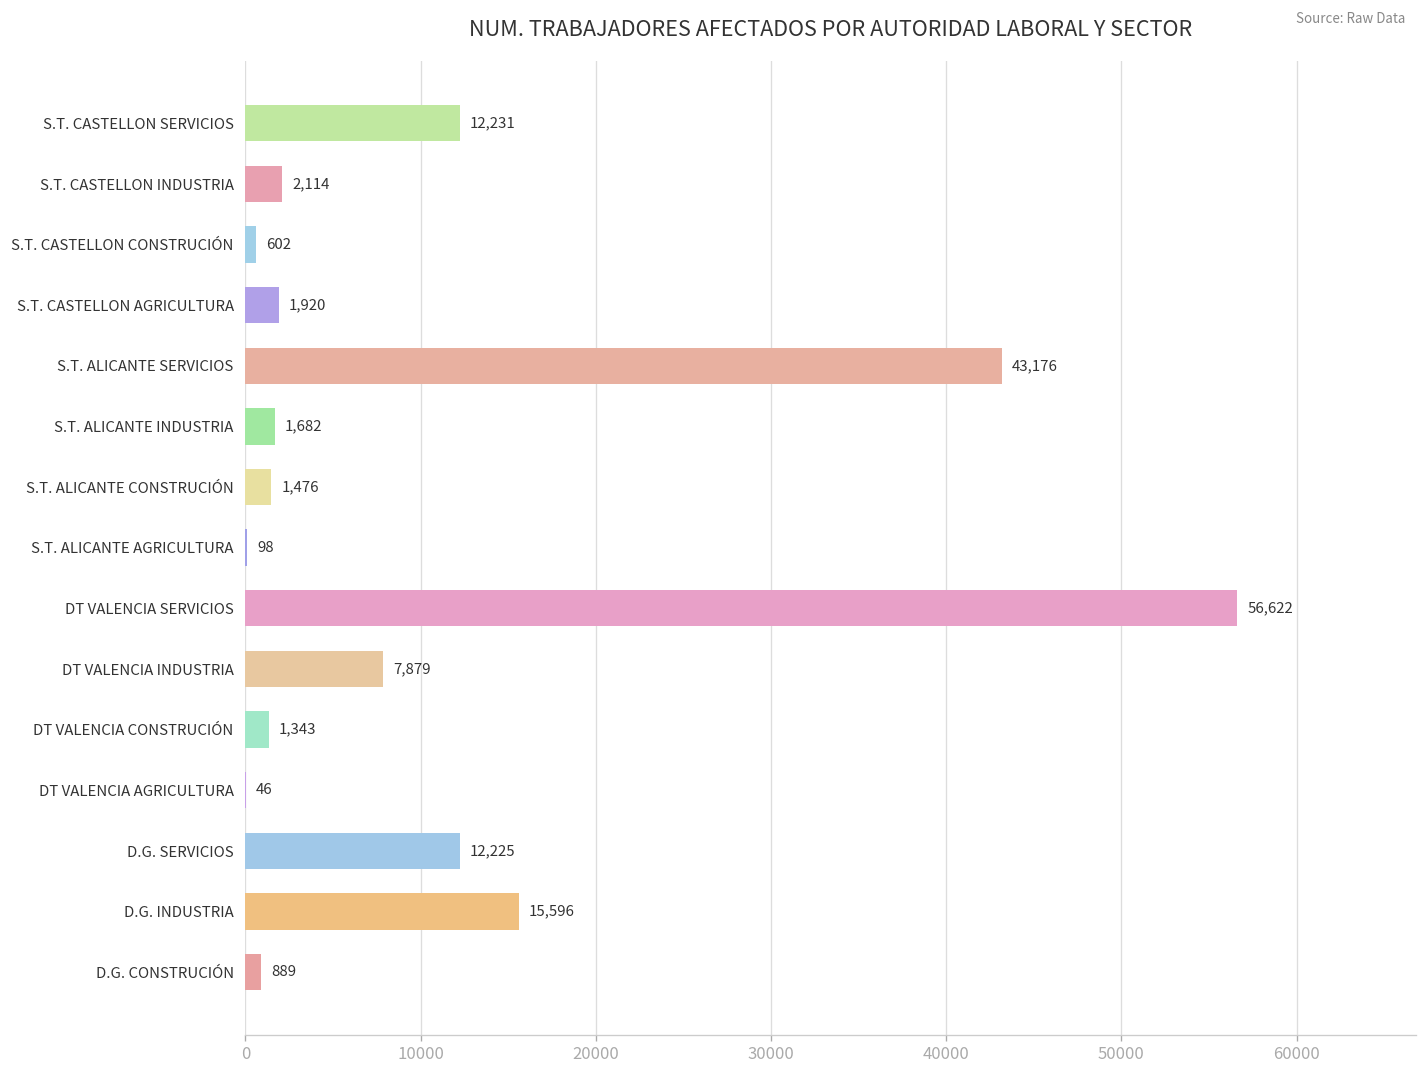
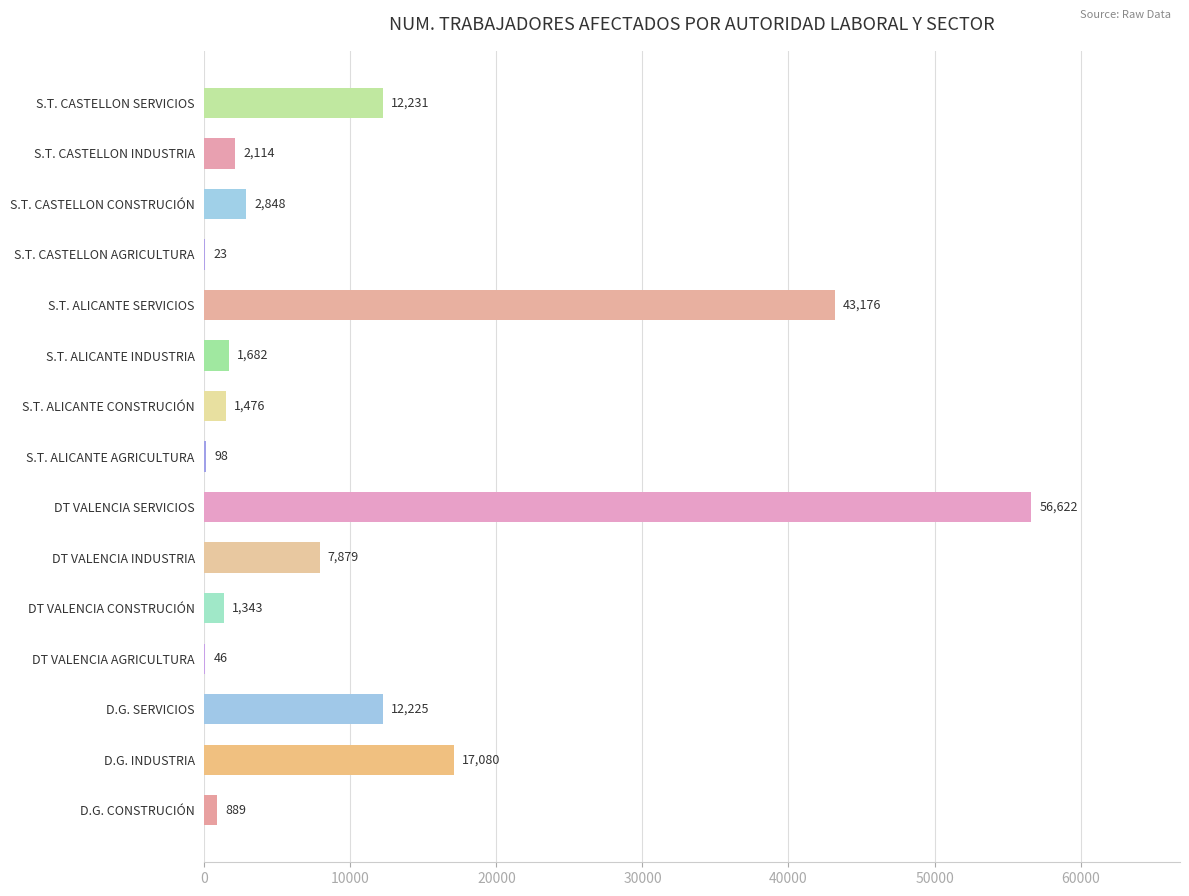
S.T. CASTELLON CONSTRUCIÓN: 602 -> 2,848
S.T. CASTELLON AGRICULTURA: 1,920 -> 23
D.G. INDUSTRIA: 15,596 -> 17,080
